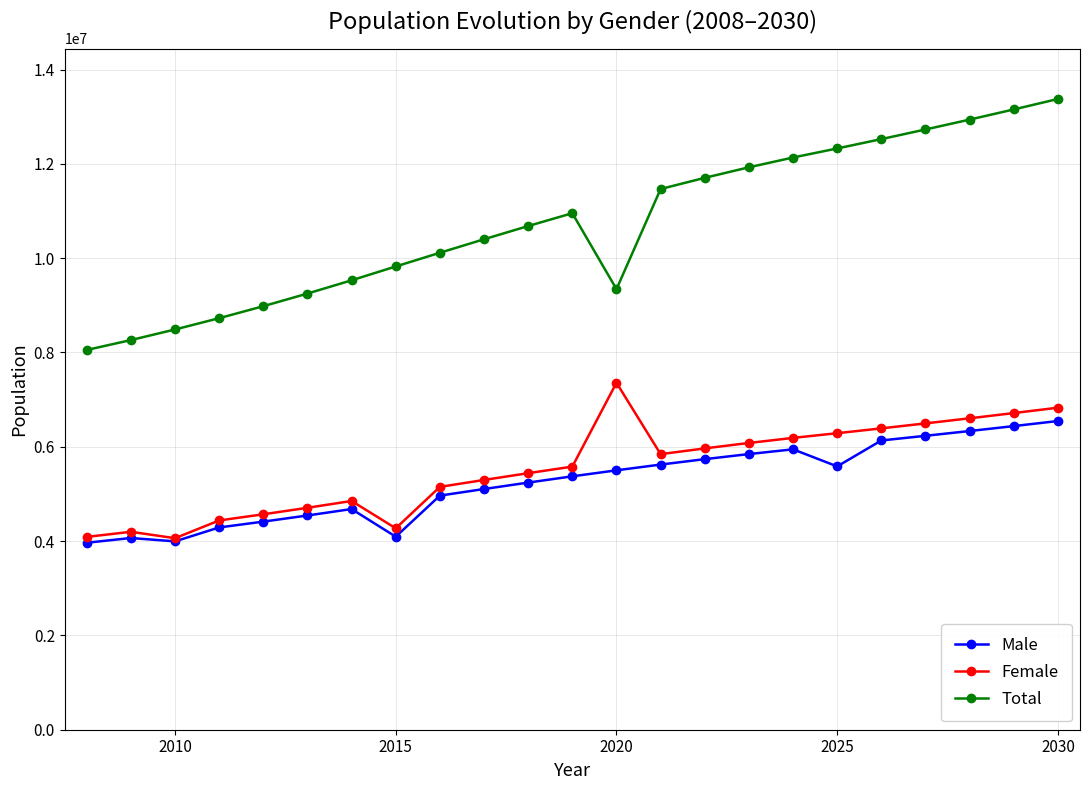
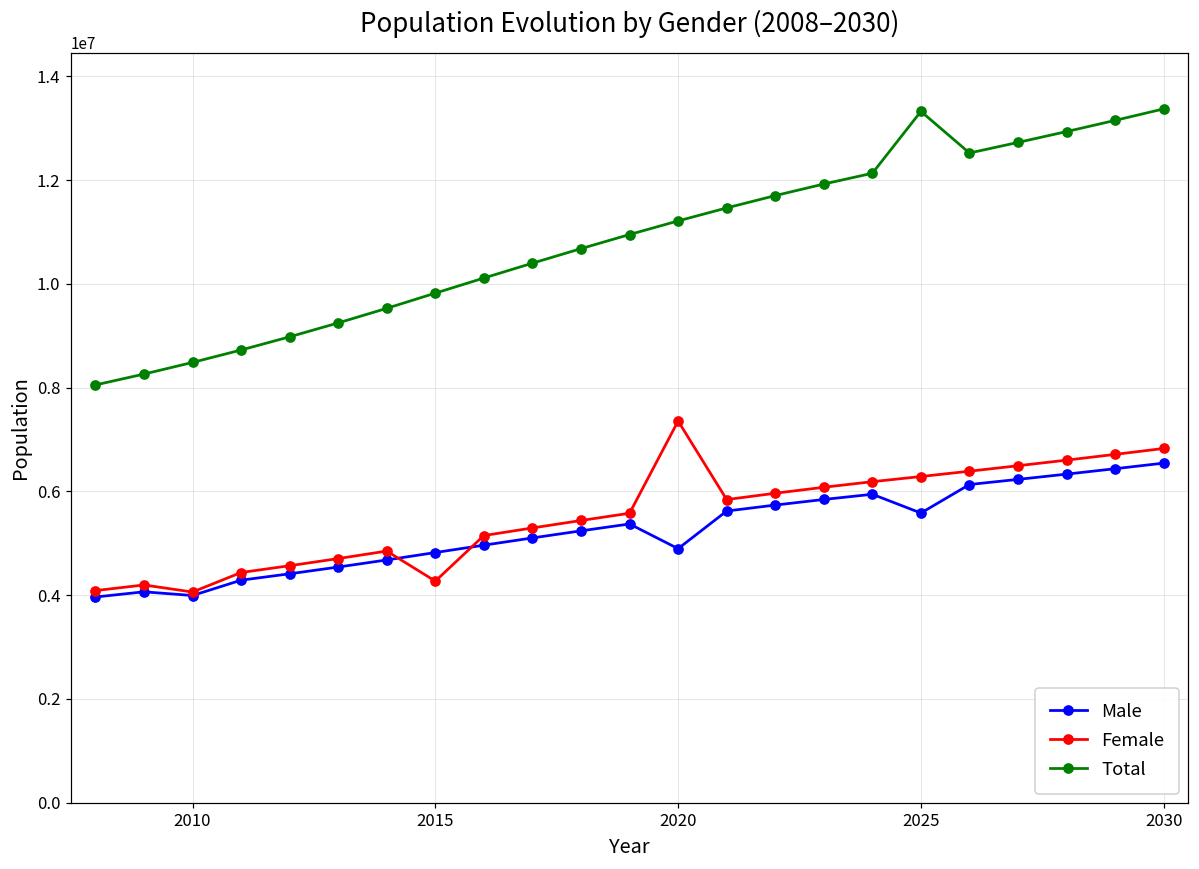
Male, 2015: 4100000 -> 4800000
Male, 2020: 5500000 -> 4900000
Total, 2020: 9300000 -> 11200000
Total, 2025: 12300000 -> 13300000
